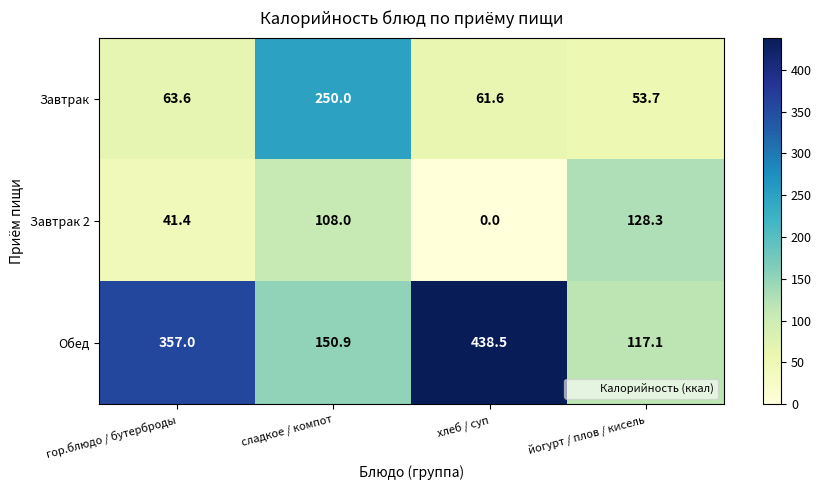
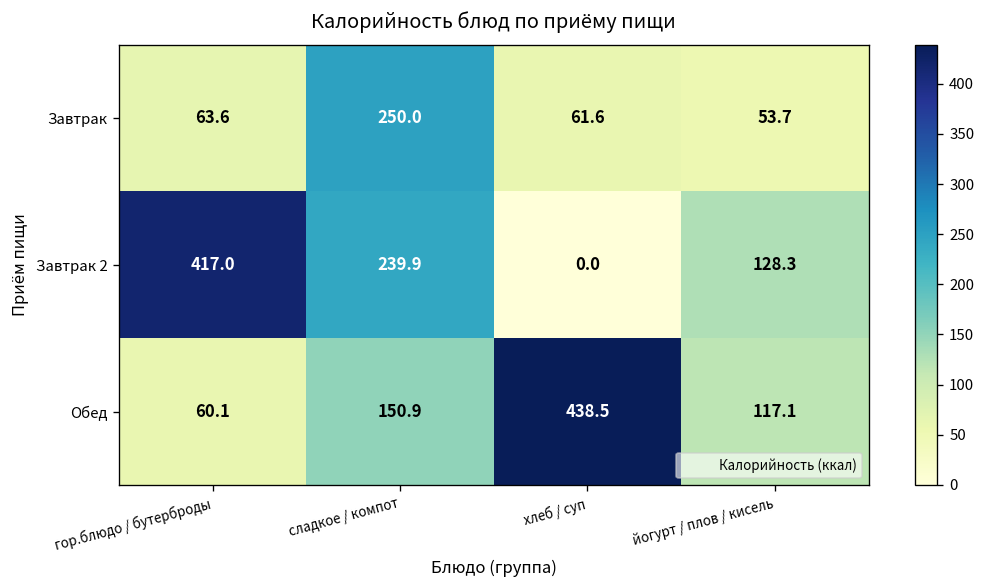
Завтрак 2, гор.блюдо / бутерброды: 41.4 -> 417.0
Завтрак 2, сладкое / компот: 108.0 -> 239.9
Обед, гор.блюдо / бутерброды: 357.0 -> 60.1
